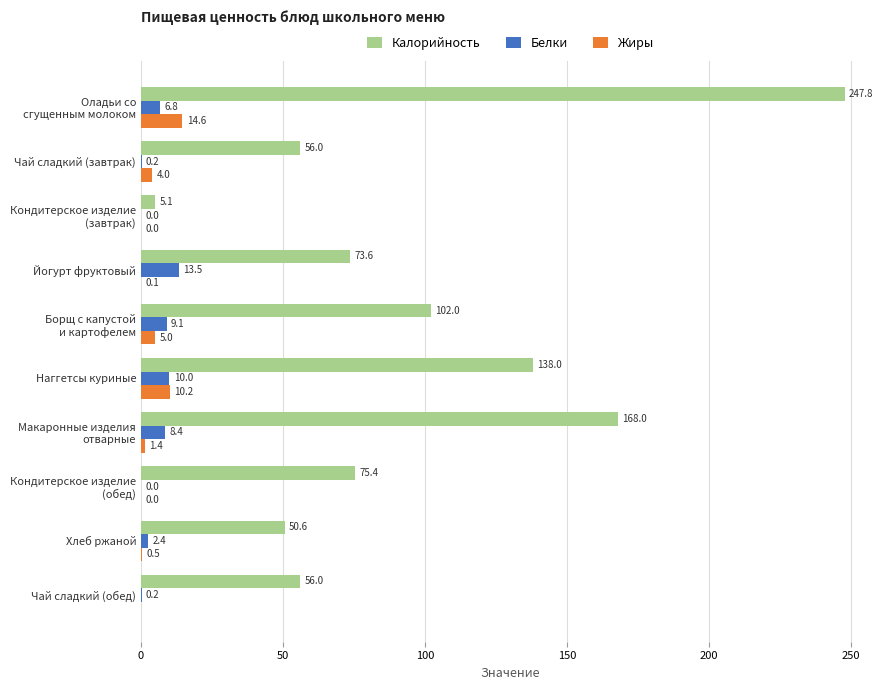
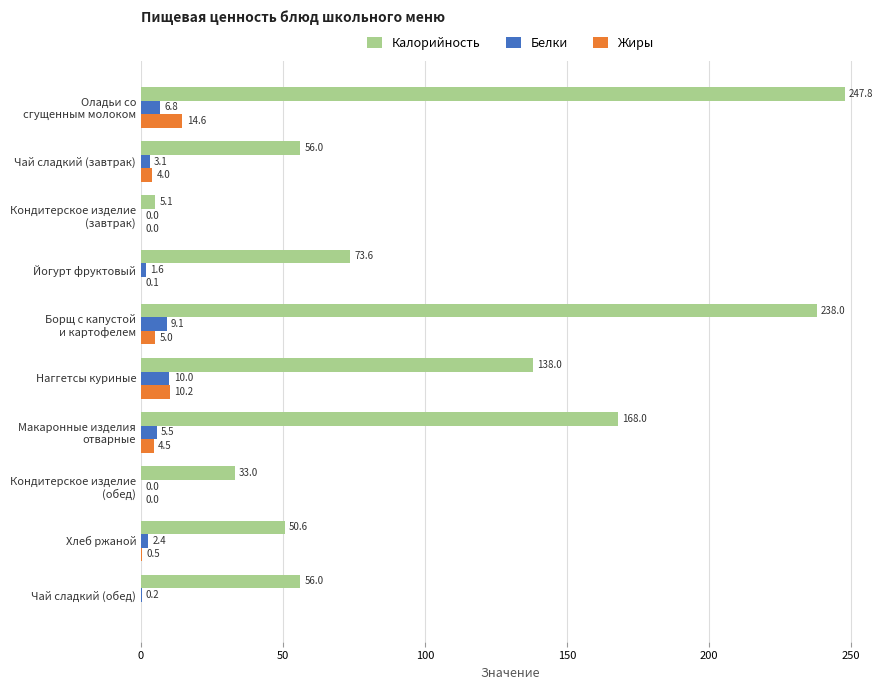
Белки, Чай сладкий (завтрак): 0.2 -> 3.1
Белки, Йогурт фруктовый: 13.5 -> 1.6
Калорийность, Борщ с капустой и картофелем: 102.0 -> 238.0
Белки, Макаронные изделия отварные: 8.4 -> 5.5
Жиры, Макаронные изделия отварные: 1.4 -> 4.5
Калорийность, Кондитерское изделие (обед): 75.4 -> 33.0
